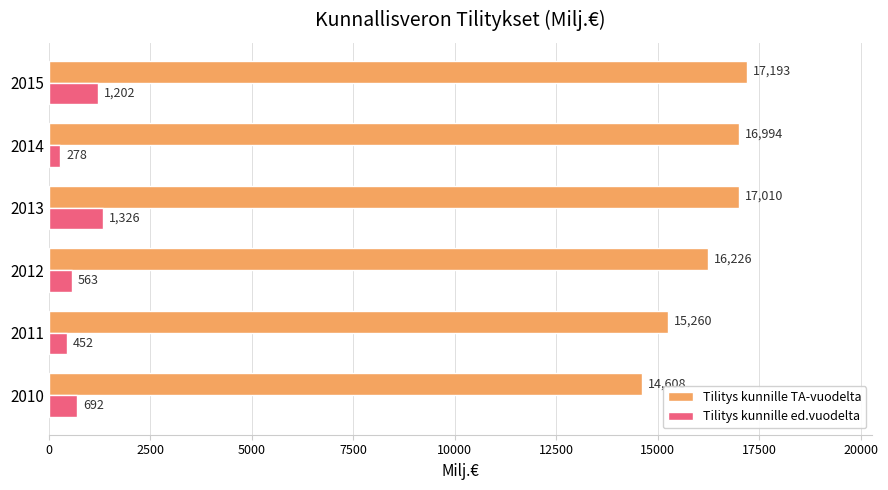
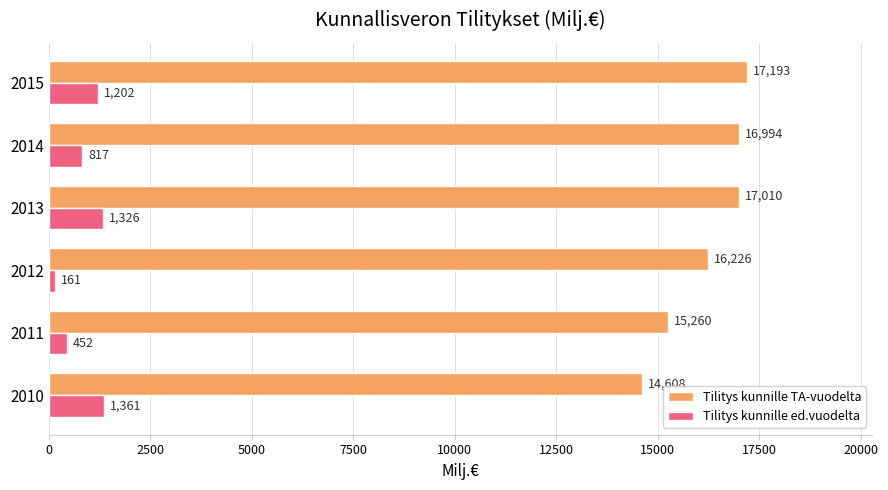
Tilitys kunnille ed.vuodelta, 2014: 278 -> 817
Tilitys kunnille ed.vuodelta, 2012: 563 -> 161
Tilitys kunnille ed.vuodelta, 2010: 692 -> 1,361
